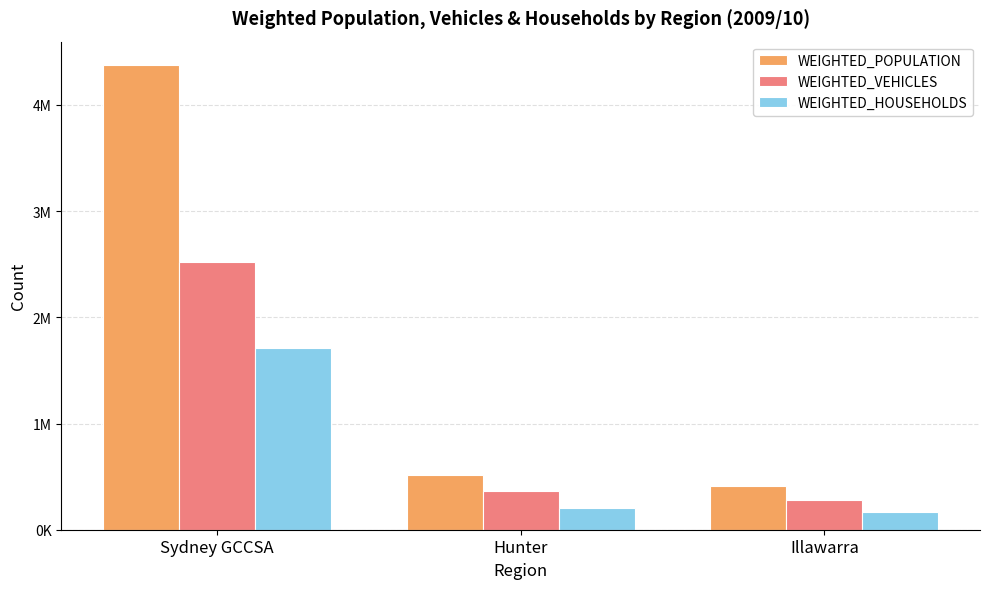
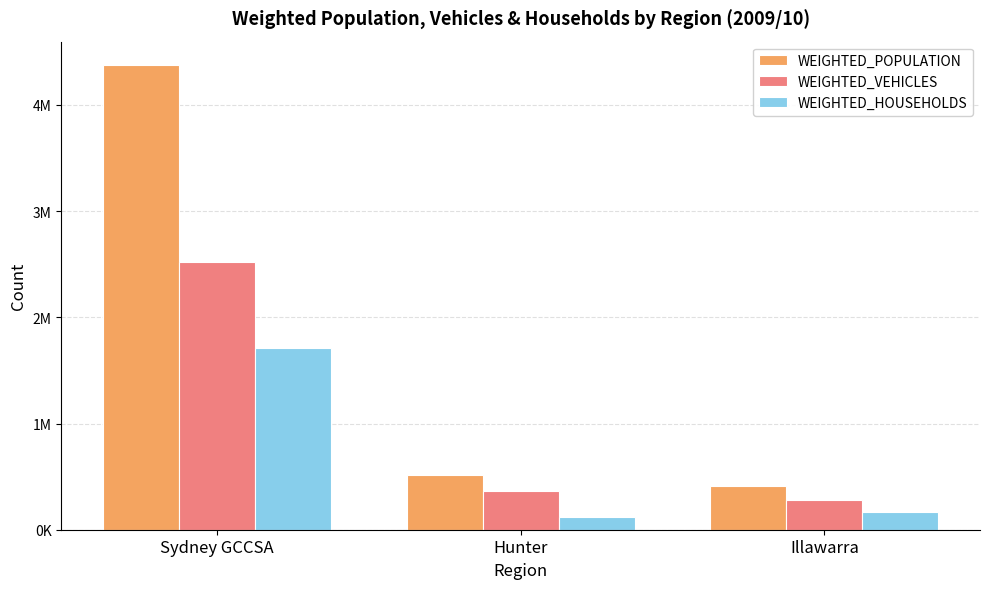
WEIGHTED_HOUSEHOLDS, Hunter: 210000 -> 120000
